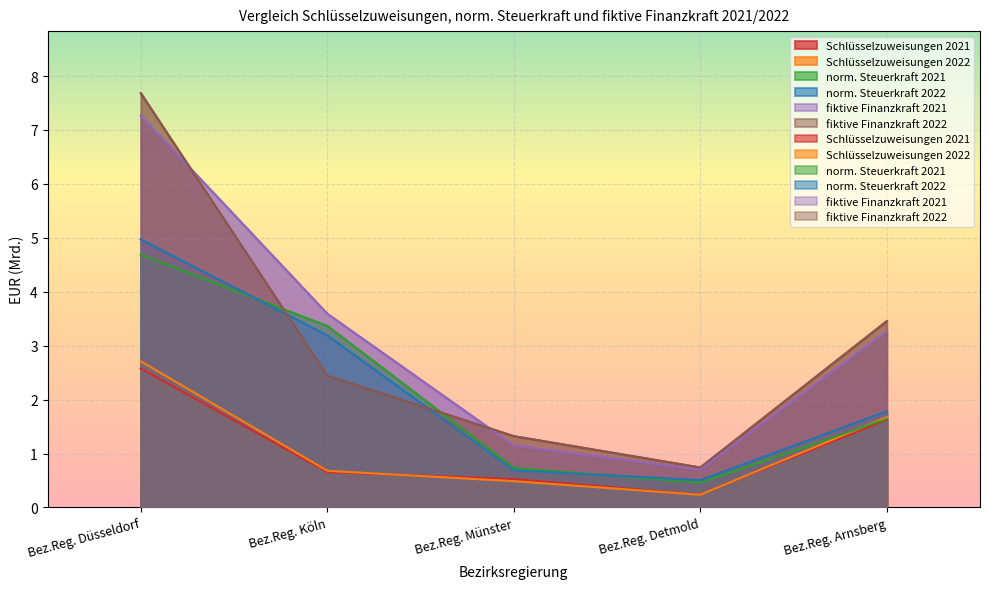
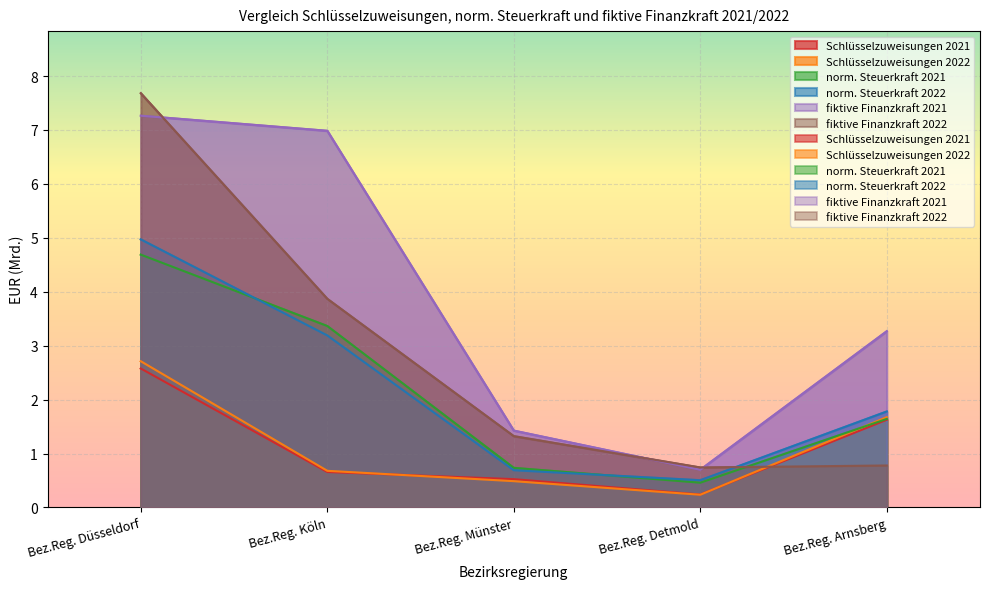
fiktive Finanzkraft 2021, Bez.Reg. Köln: 3.6 -> 7.0
fiktive Finanzkraft 2022, Bez.Reg. Köln: 2.4 -> 3.9
fiktive Finanzkraft 2021, Bez.Reg. Münster: 1.1 -> 1.4
fiktive Finanzkraft 2022, Bez.Reg. Arnsberg: 3.5 -> 0.8
